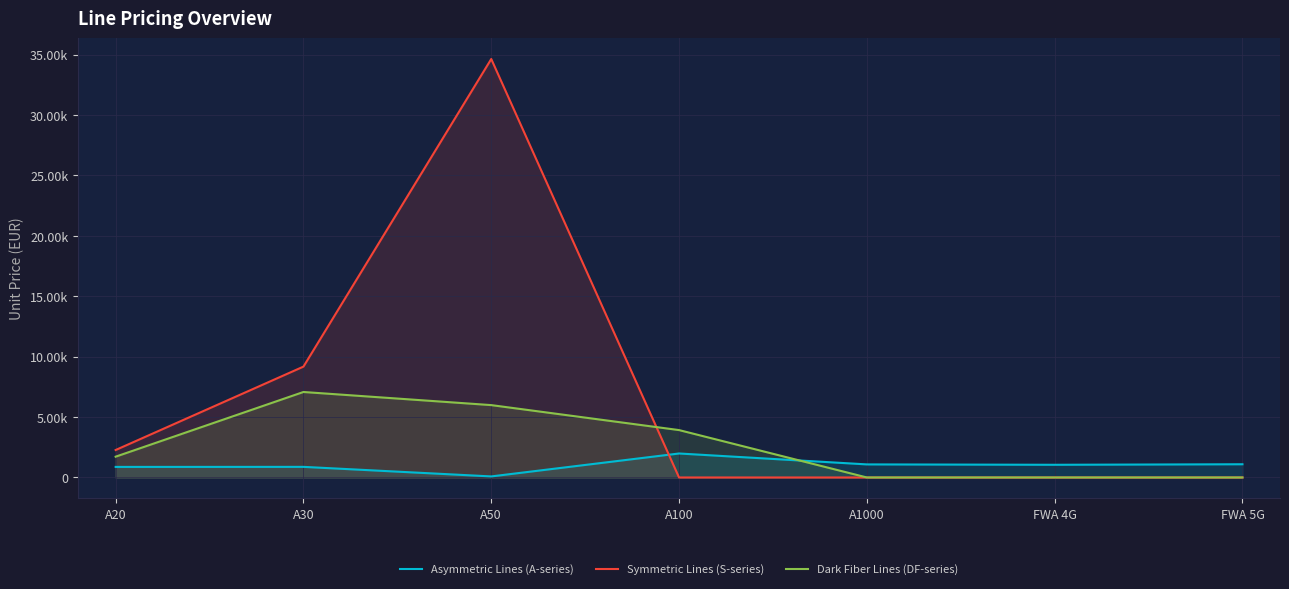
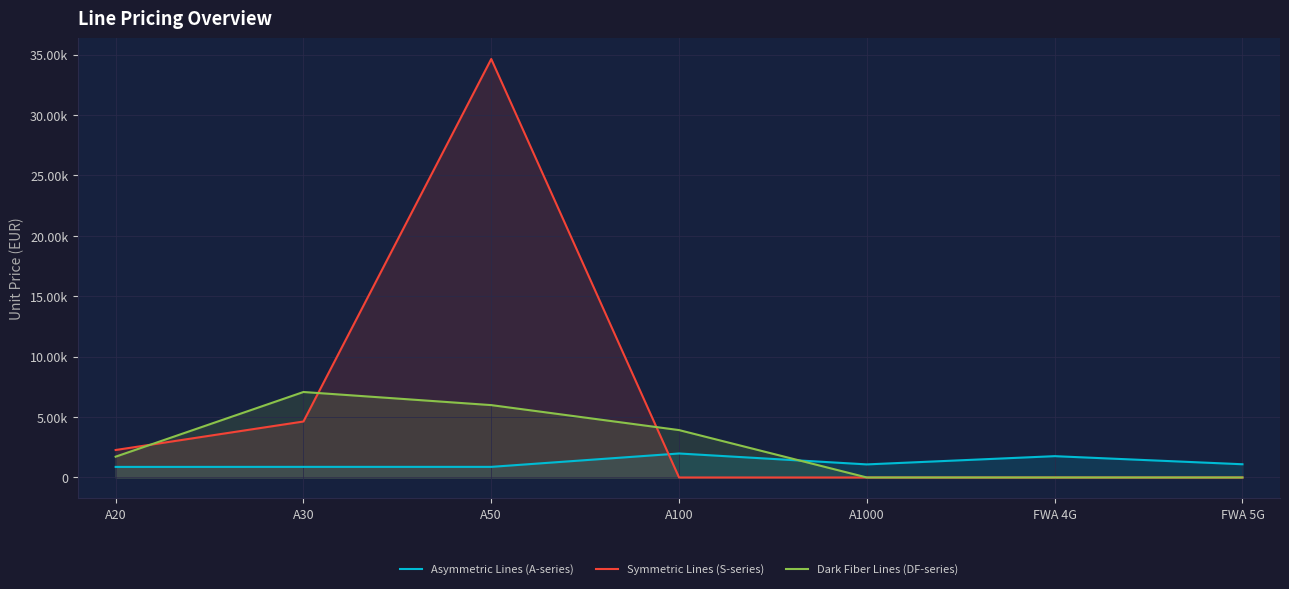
Symmetric Lines (S-series), A30: 9200 -> 4600
Asymmetric Lines (A-series), A50: 100 -> 900
Asymmetric Lines (A-series), FWA 4G: 1100 -> 1800
